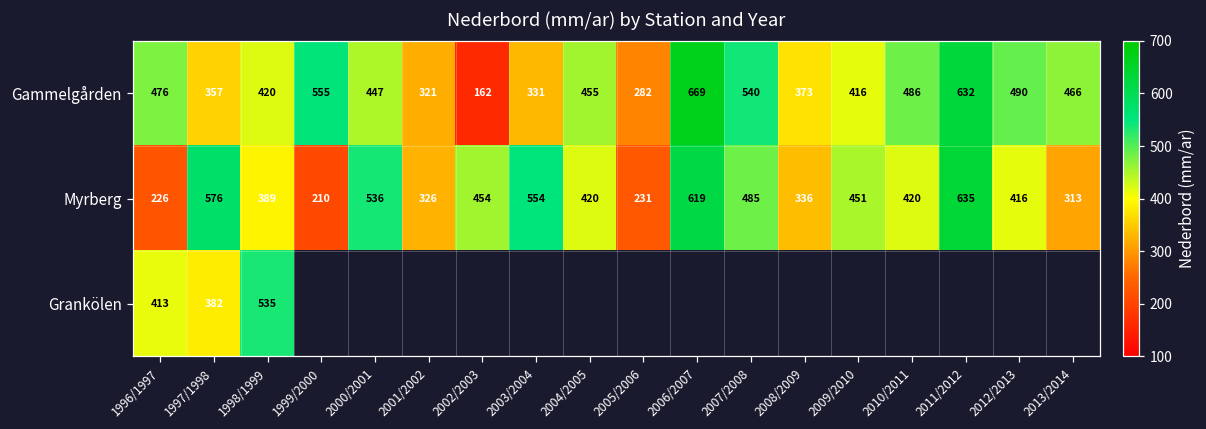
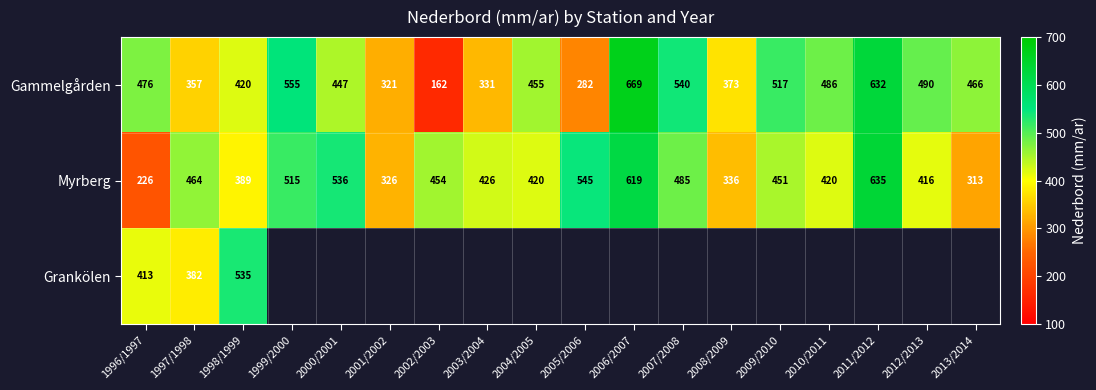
Gammelgården, 2009/2010: 416 -> 517
Myrberg, 1997/1998: 576 -> 464
Myrberg, 1999/2000: 210 -> 515
Myrberg, 2003/2004: 554 -> 426
Myrberg, 2005/2006: 231 -> 545
